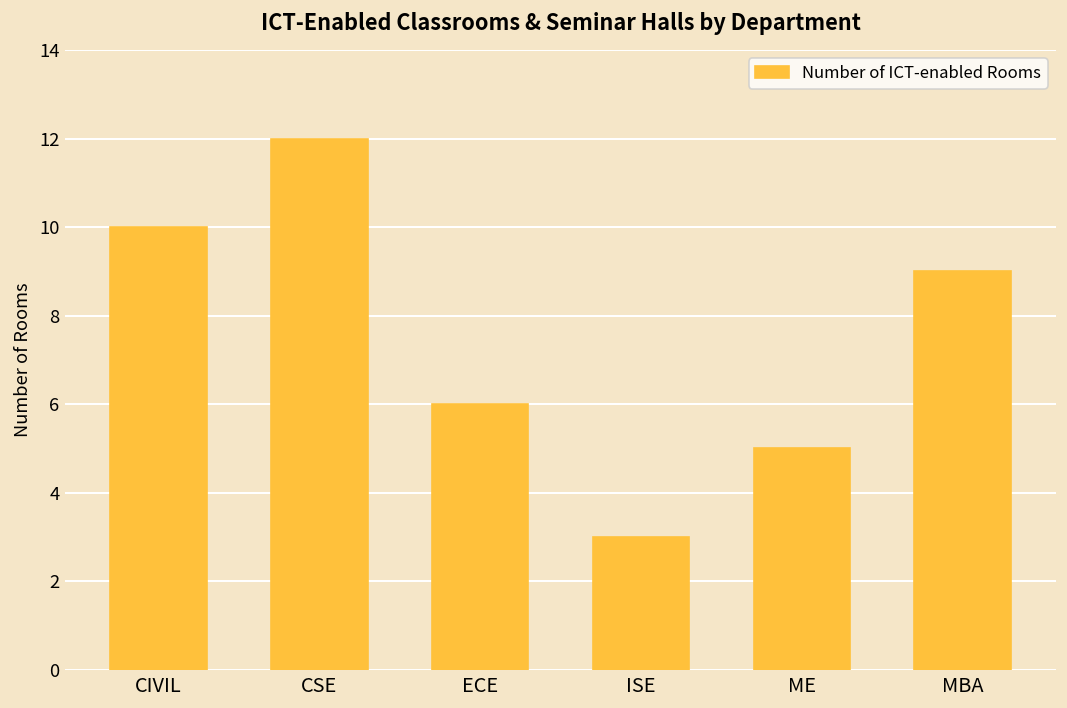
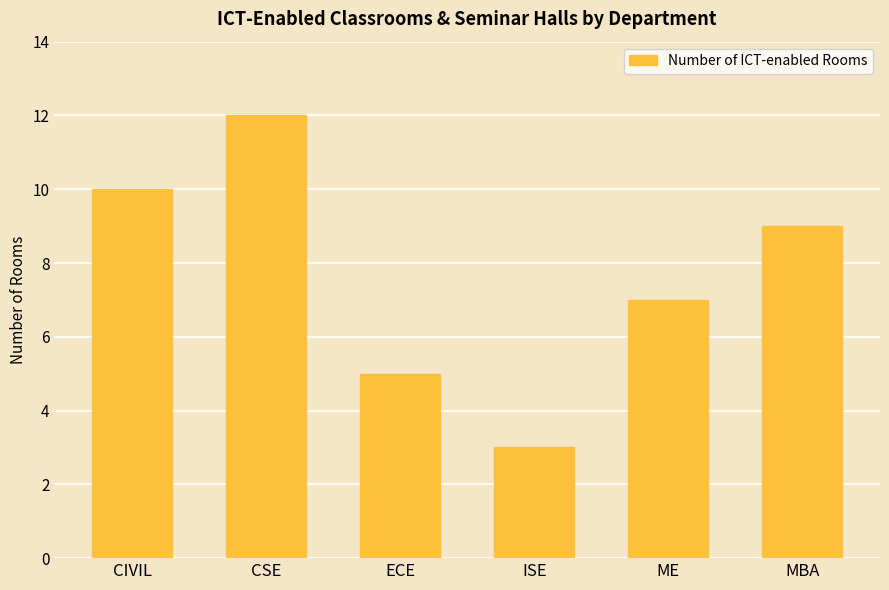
ECE: 6 -> 5
ME: 5 -> 7
